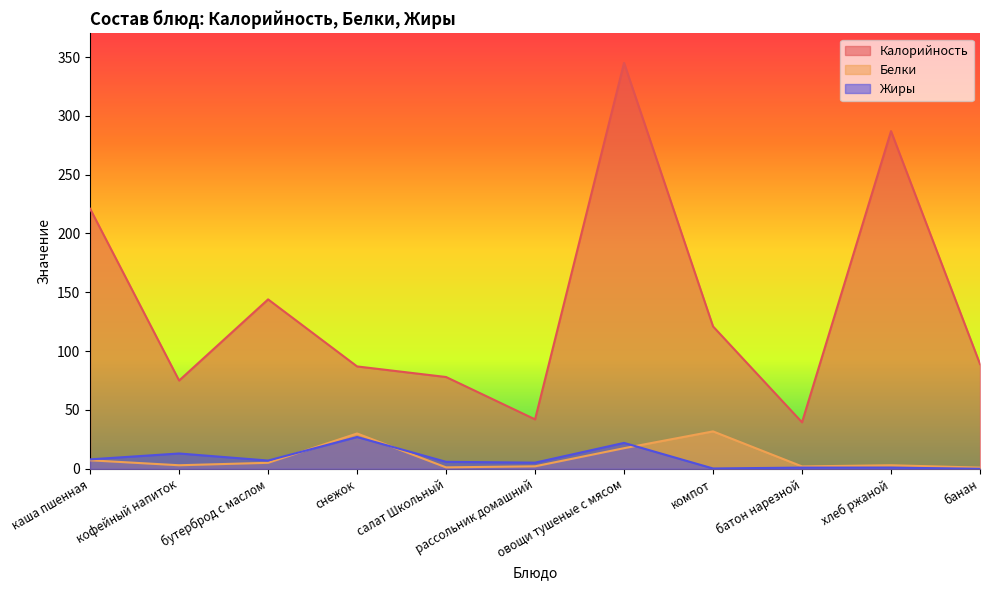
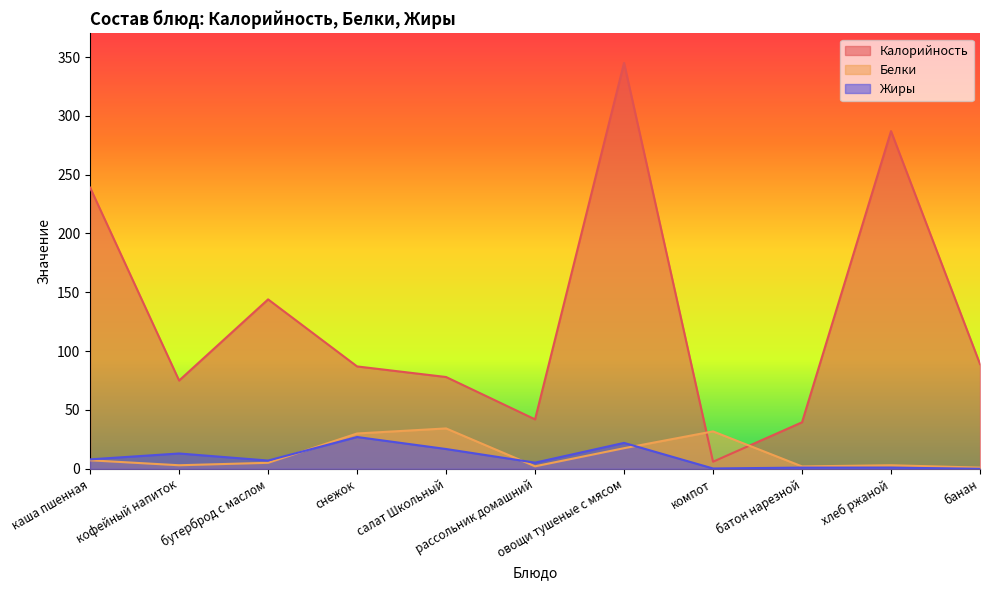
Калорийность, каша пшенная: 221 -> 239
Белки, салат Школьный: 1 -> 34
Жиры, салат Школьный: 6 -> 17
Калорийность, компот: 121 -> 6
